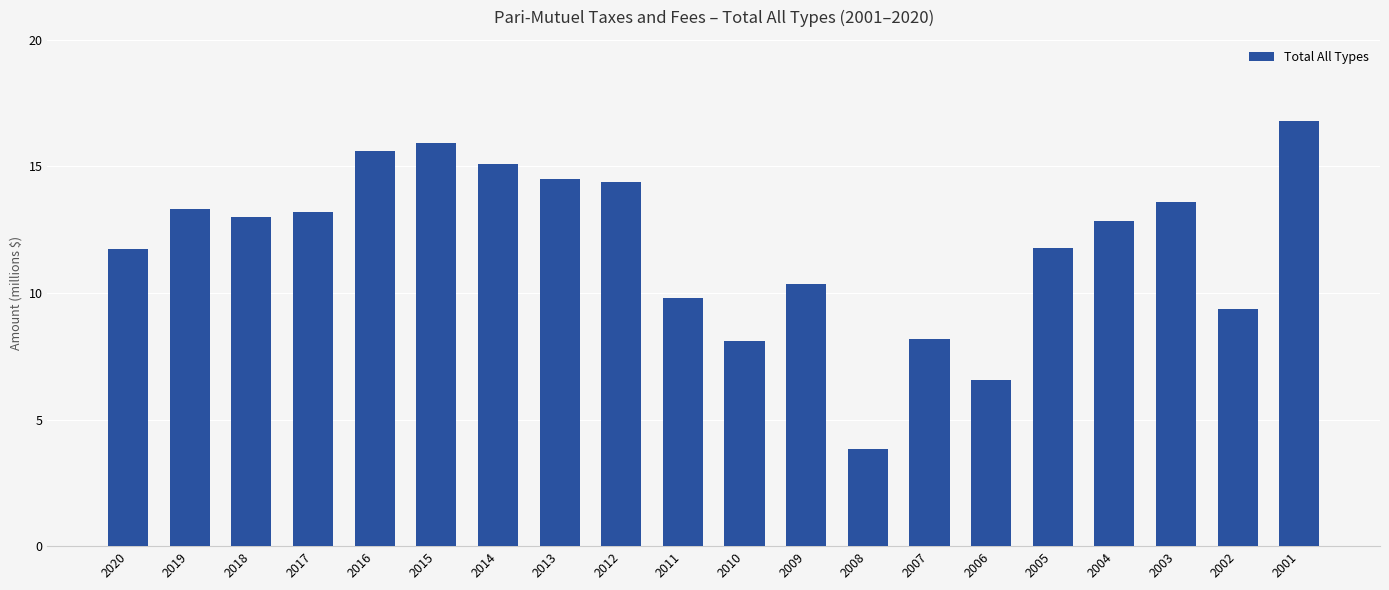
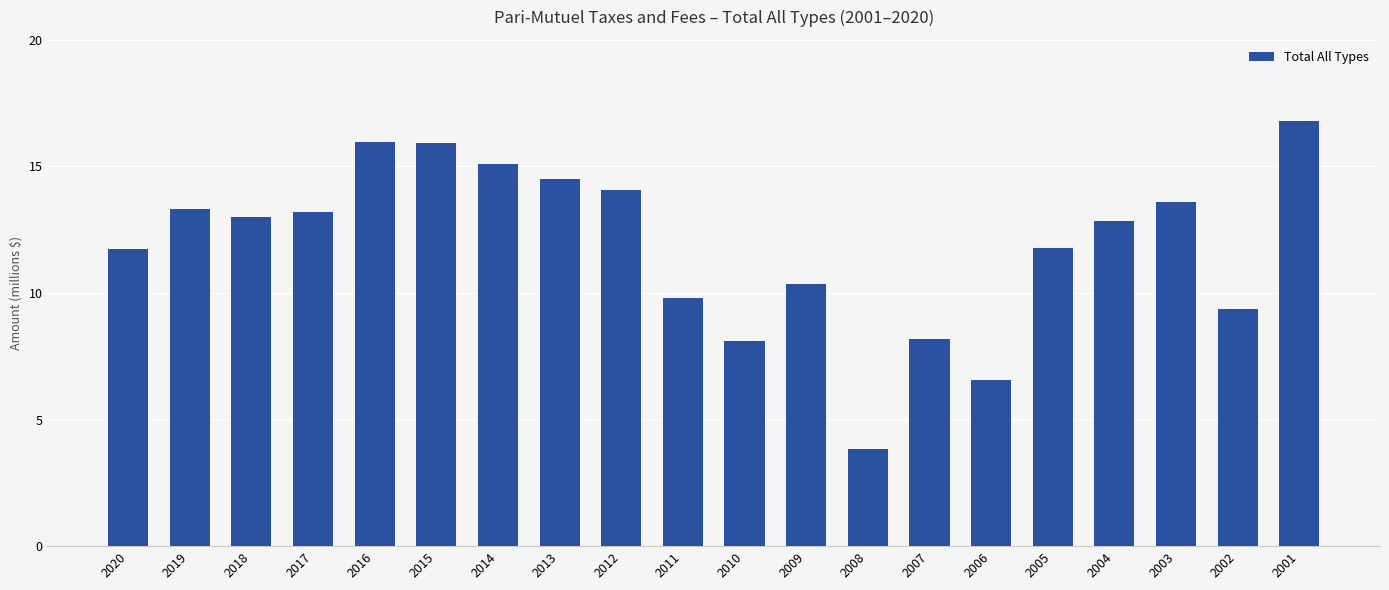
2016: 15.6 -> 16.0
2012: 14.4 -> 14.1
